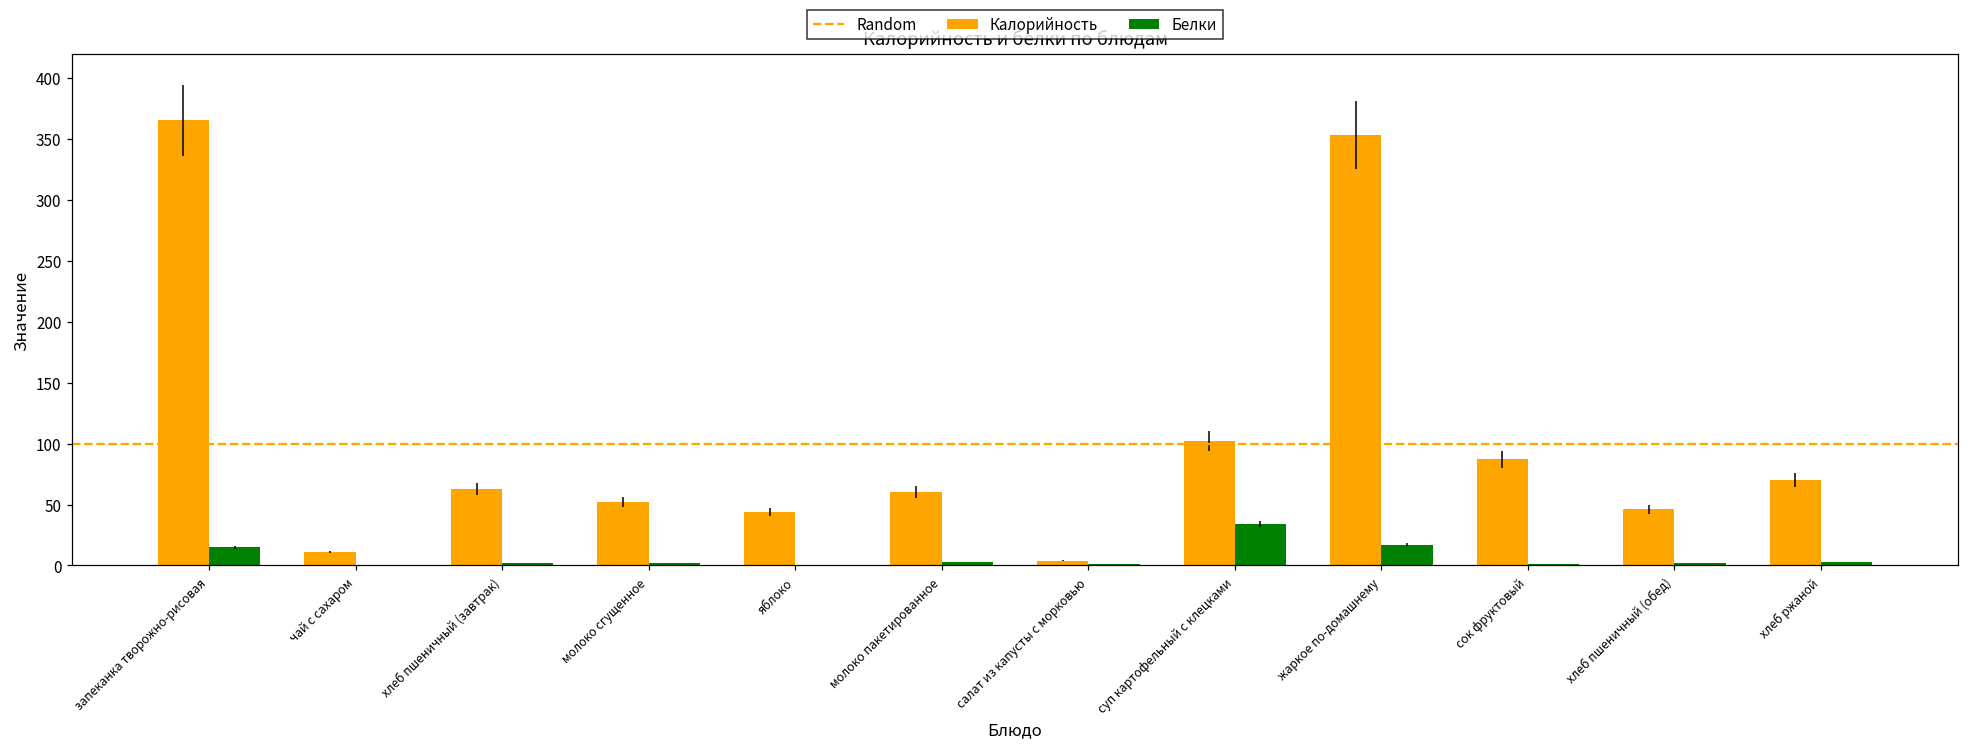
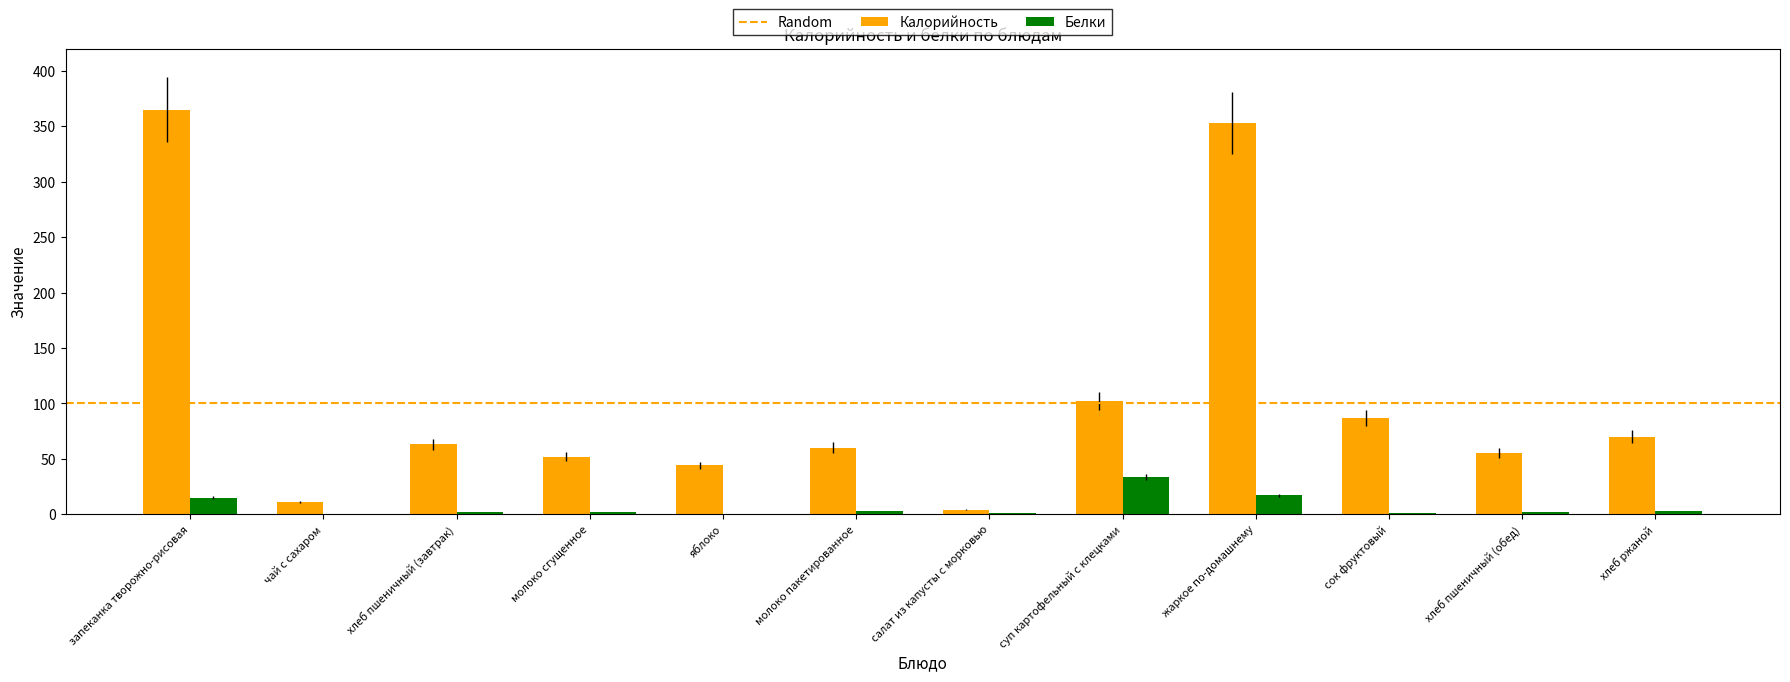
Калорийность, хлеб пшеничный (обед): 46 -> 55
